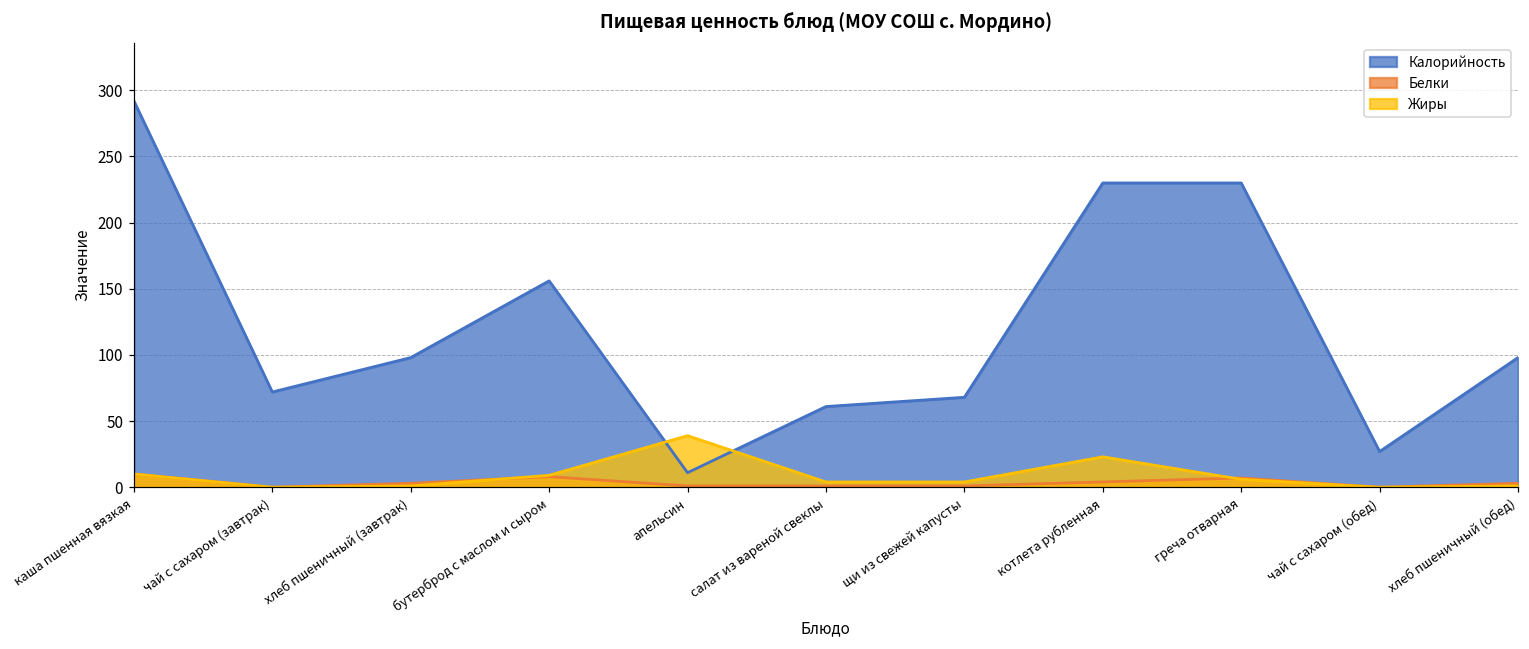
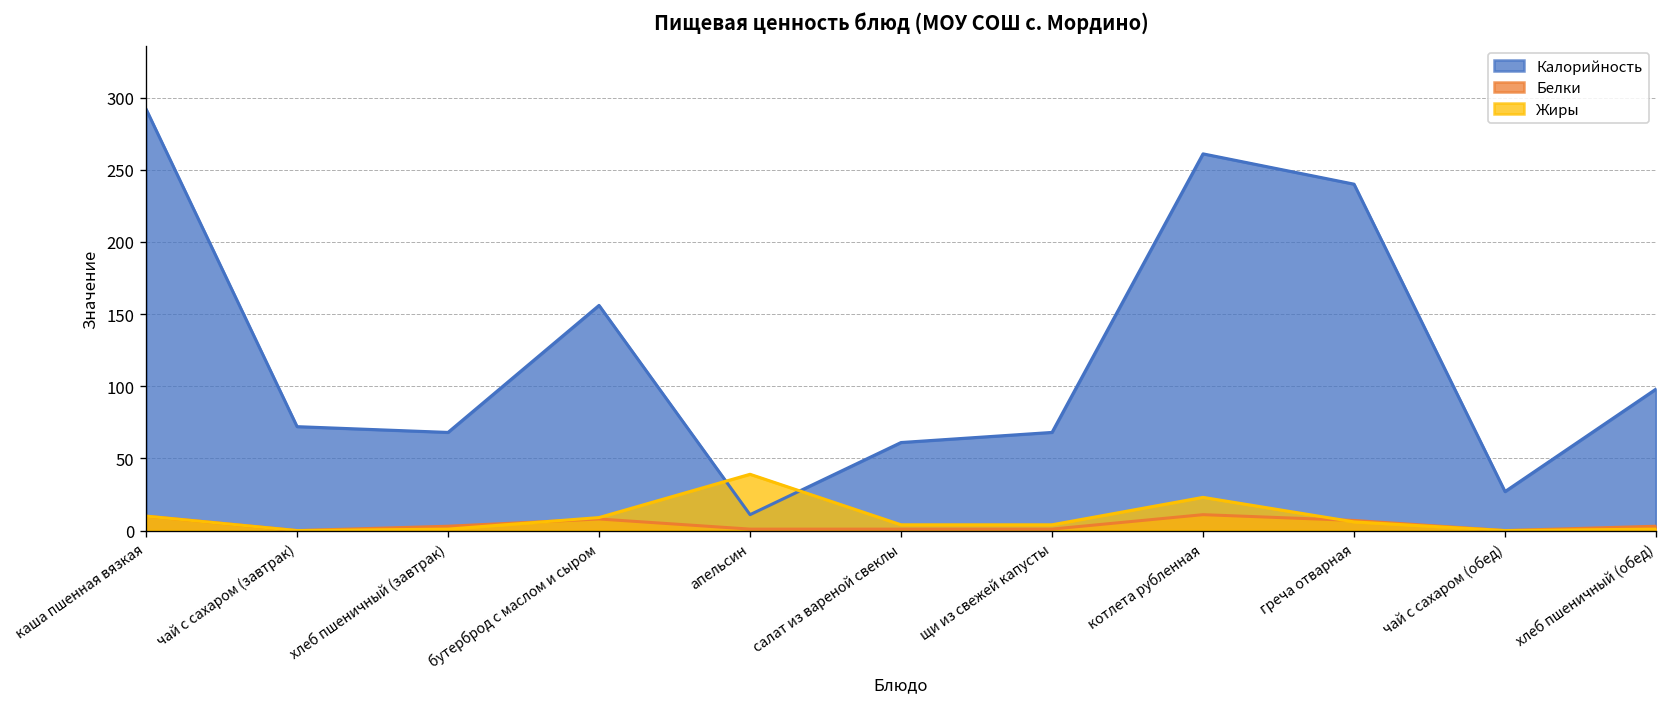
Калорийность, хлеб пшеничный (завтрак): 98 -> 68
Калорийность, котлета рубленная: 230 -> 261
Белки, котлета рубленная: 4 -> 11
Калорийность, греча отварная: 230 -> 240
